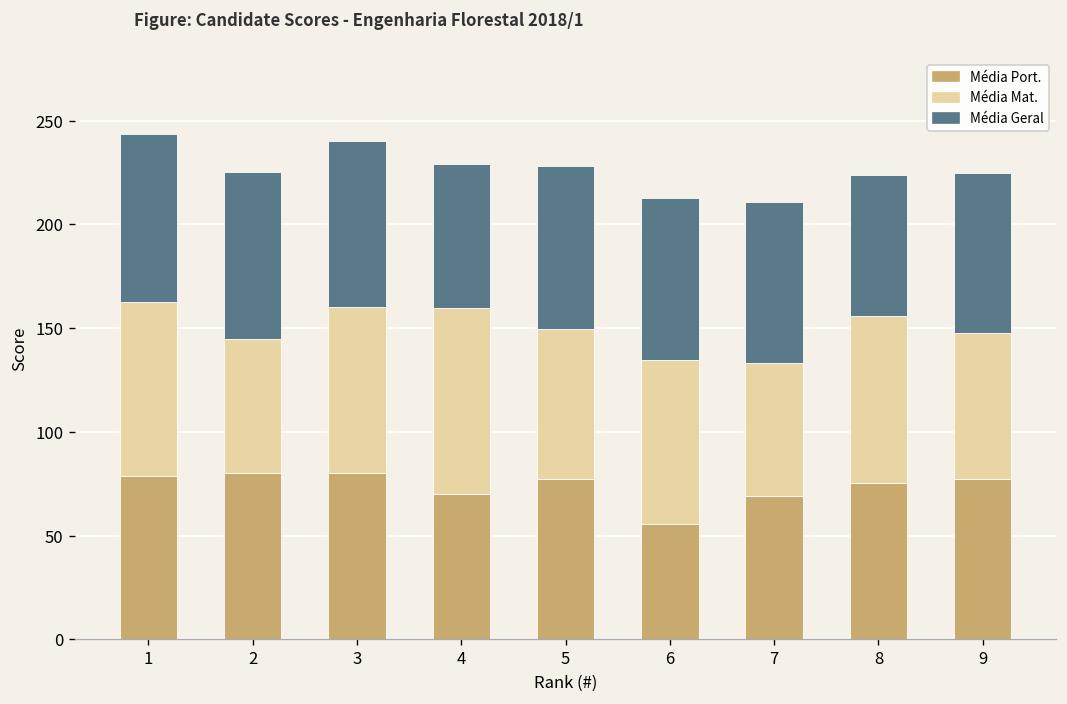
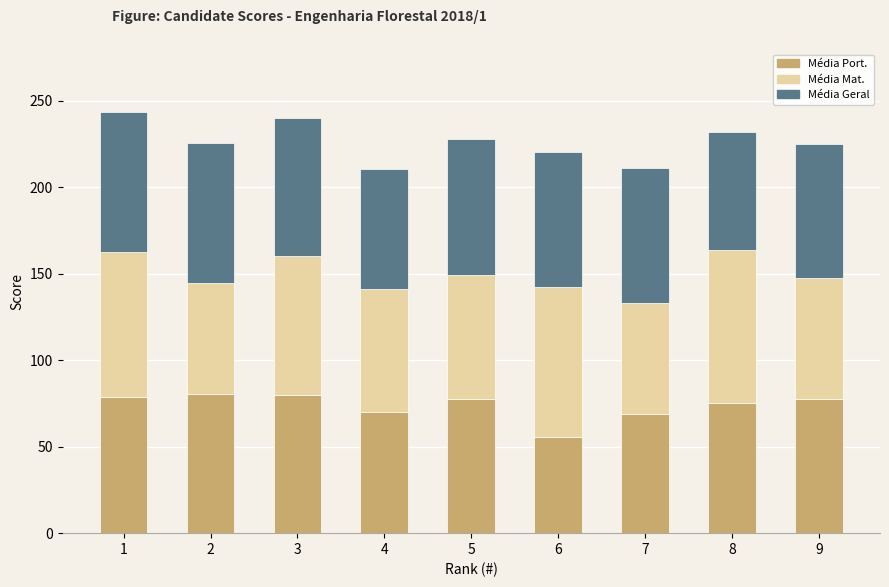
Média Mat., 4: 90 -> 71
Média Mat., 6: 79 -> 87
Média Mat., 8: 80 -> 89
